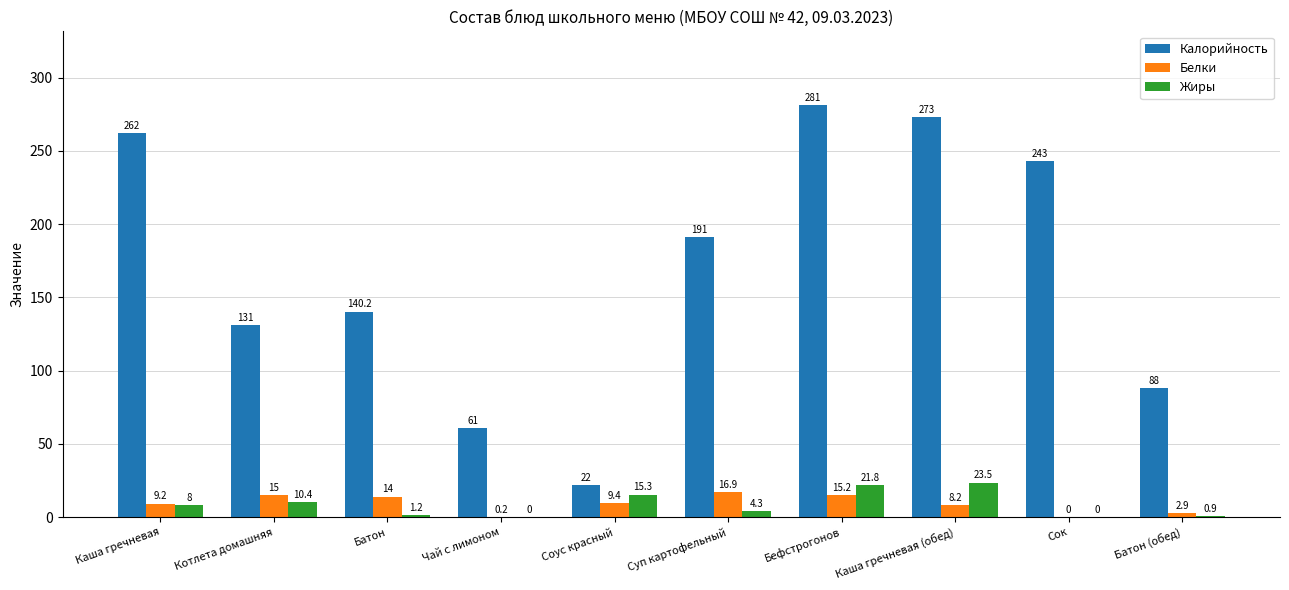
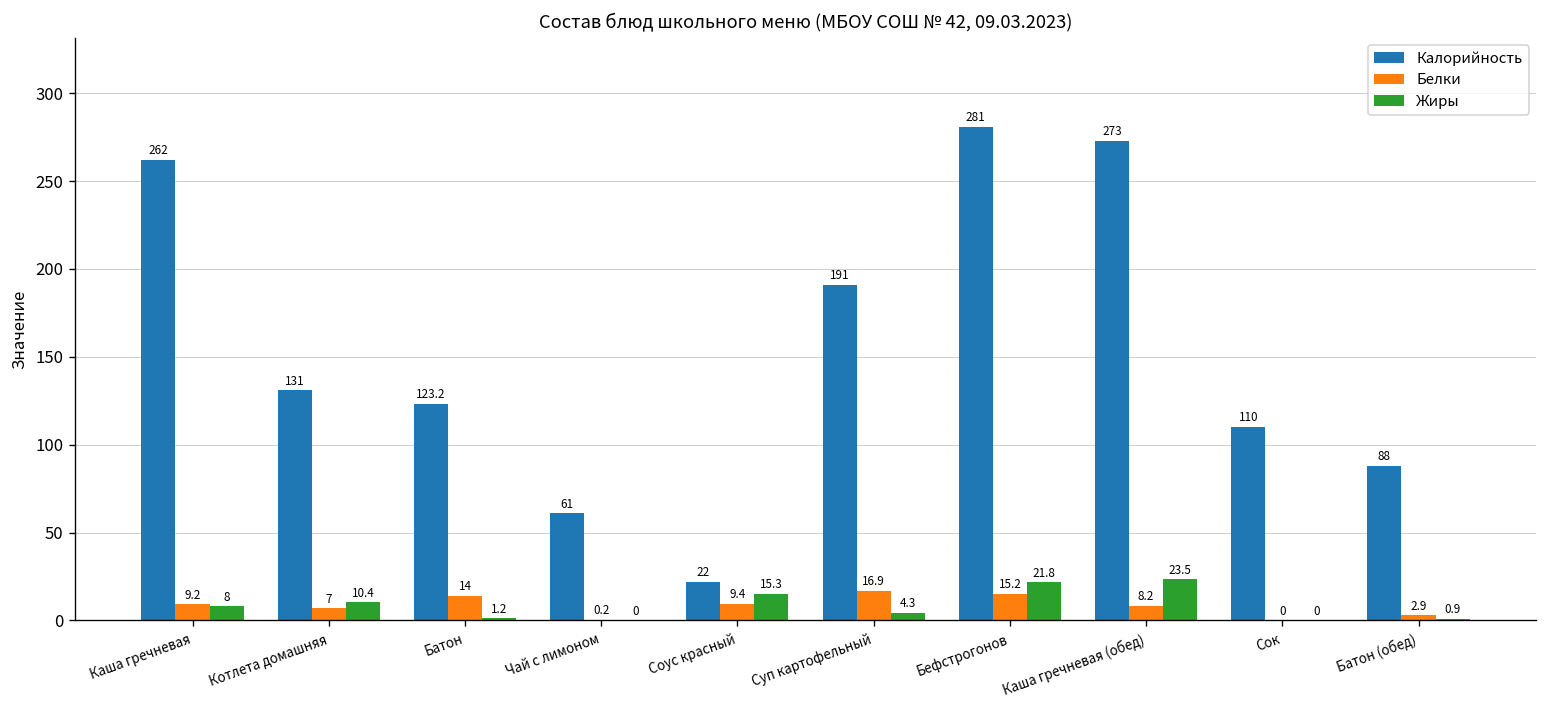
Белки, Котлета домашняя: 15 -> 7
Калорийность, Батон: 140.2 -> 123.2
Калорийность, Сок: 243 -> 110
